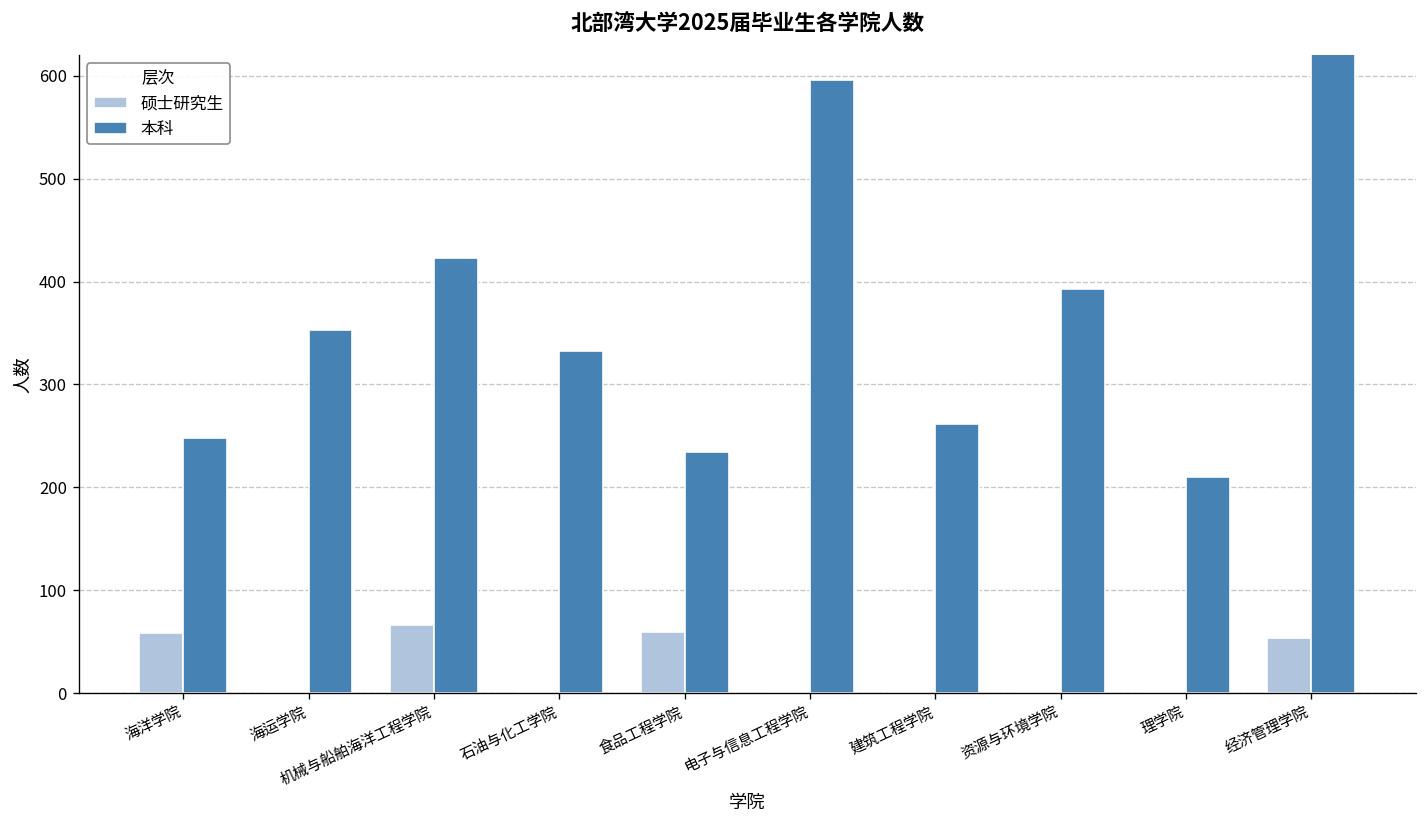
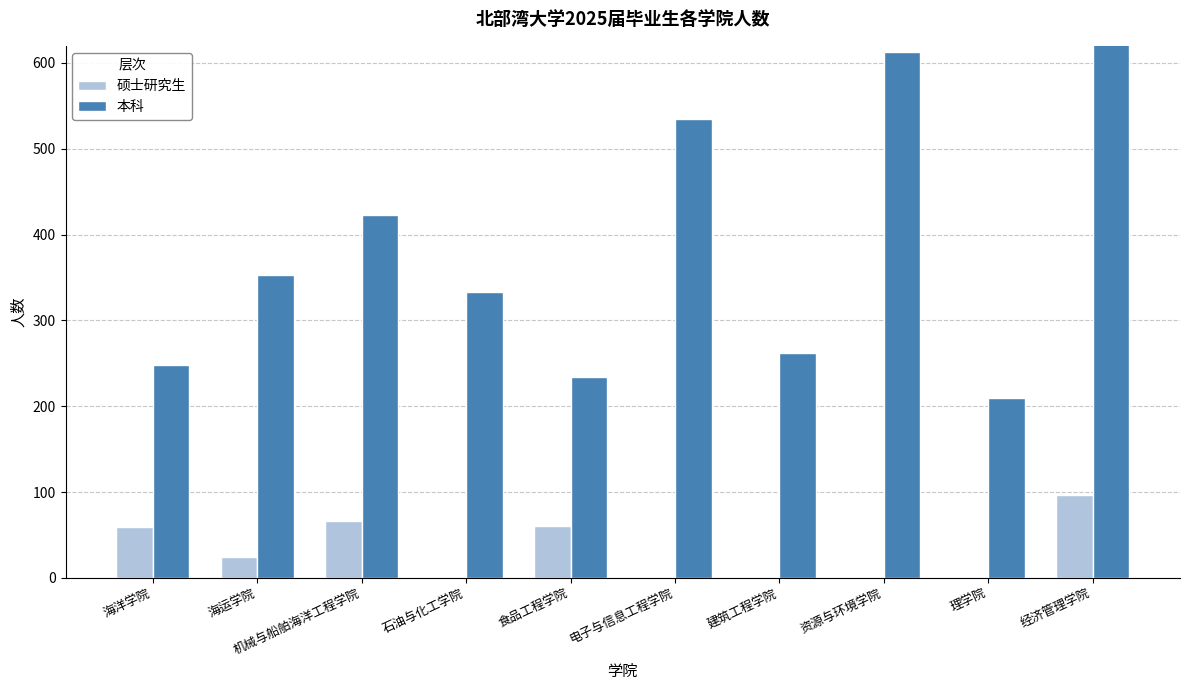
硕士研究生, 海运学院: 0 -> 20
本科, 电子与信息工程学院: 600 -> 540
本科, 资源与环境学院: 390 -> 610
硕士研究生, 经济管理学院: 50 -> 100
